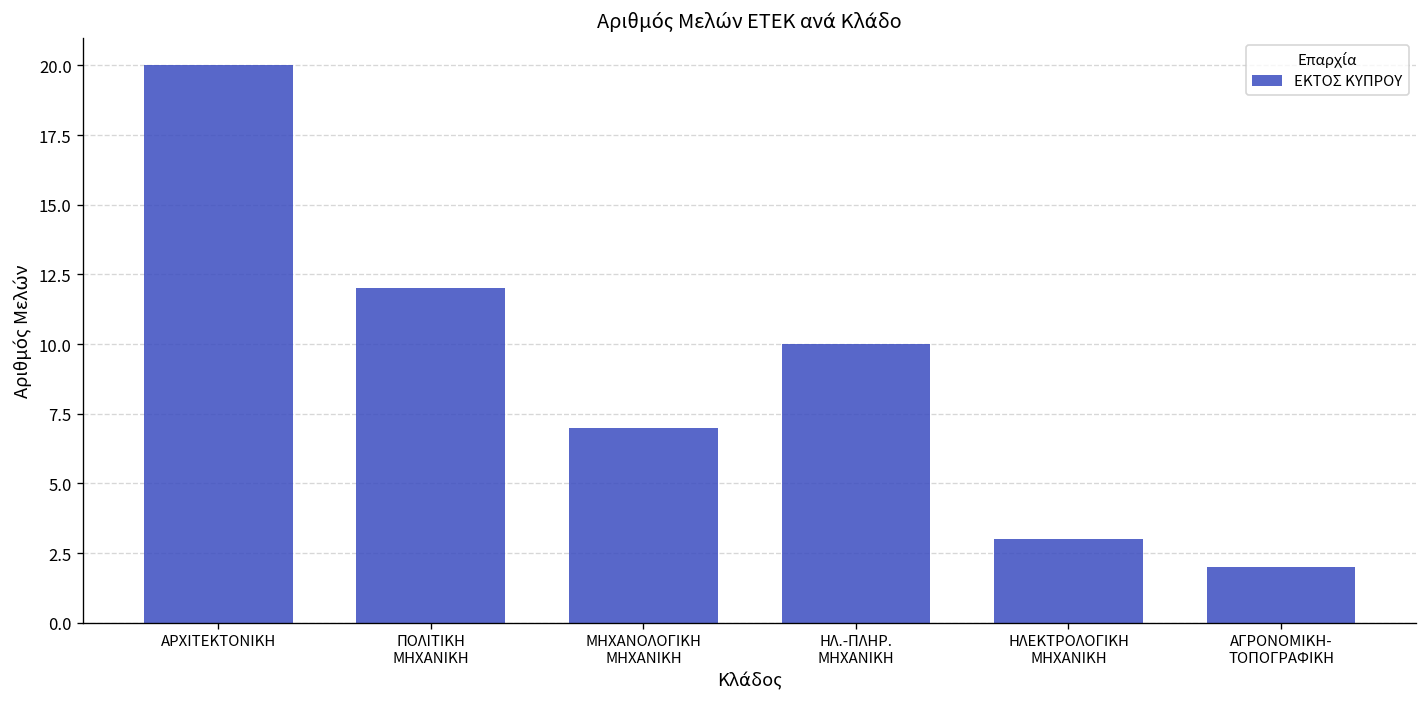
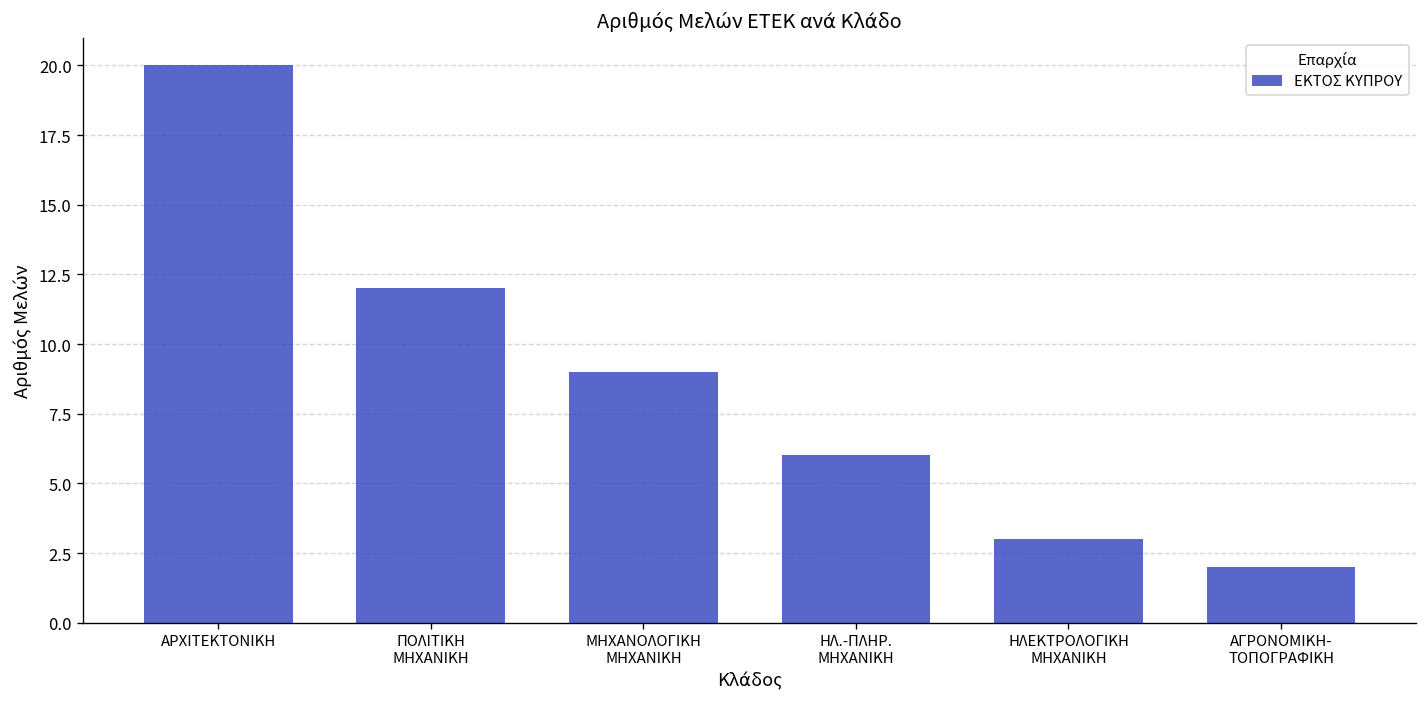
ΜΗΧΑΝΟΛΟΓΙΚΗ ΜΗΧΑΝΙΚΗ: 7 -> 9
ΗΛ.-ΠΛΗΡ. ΜΗΧΑΝΙΚΗ: 10 -> 6
